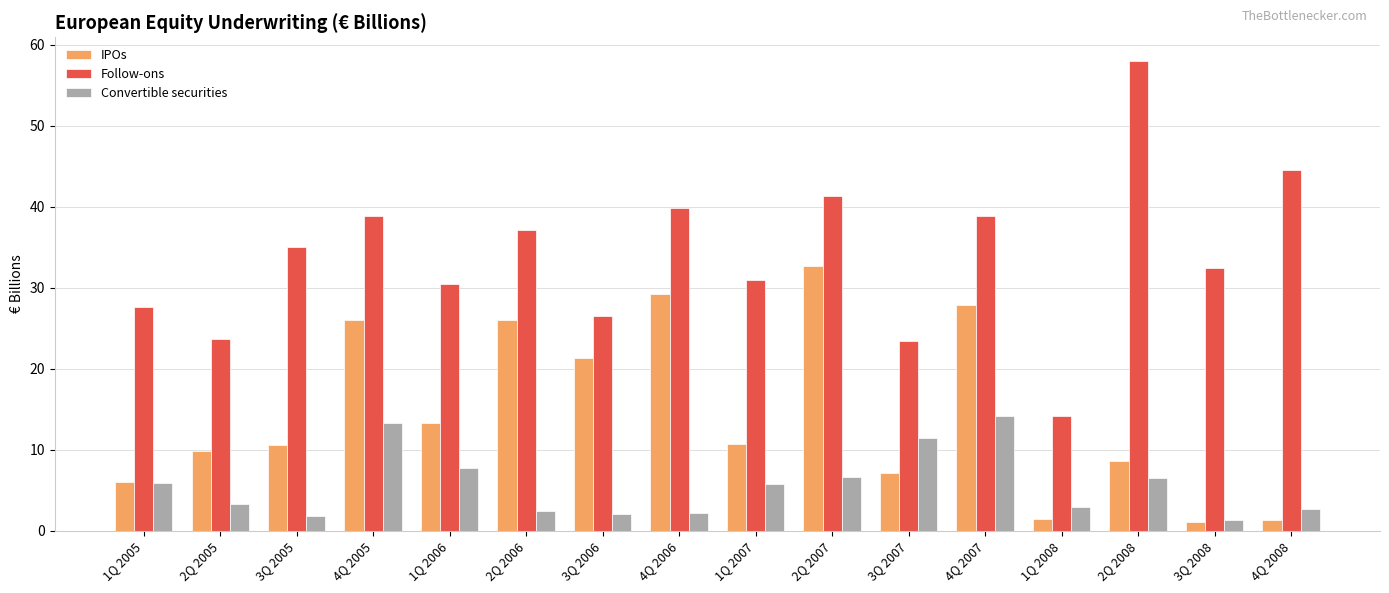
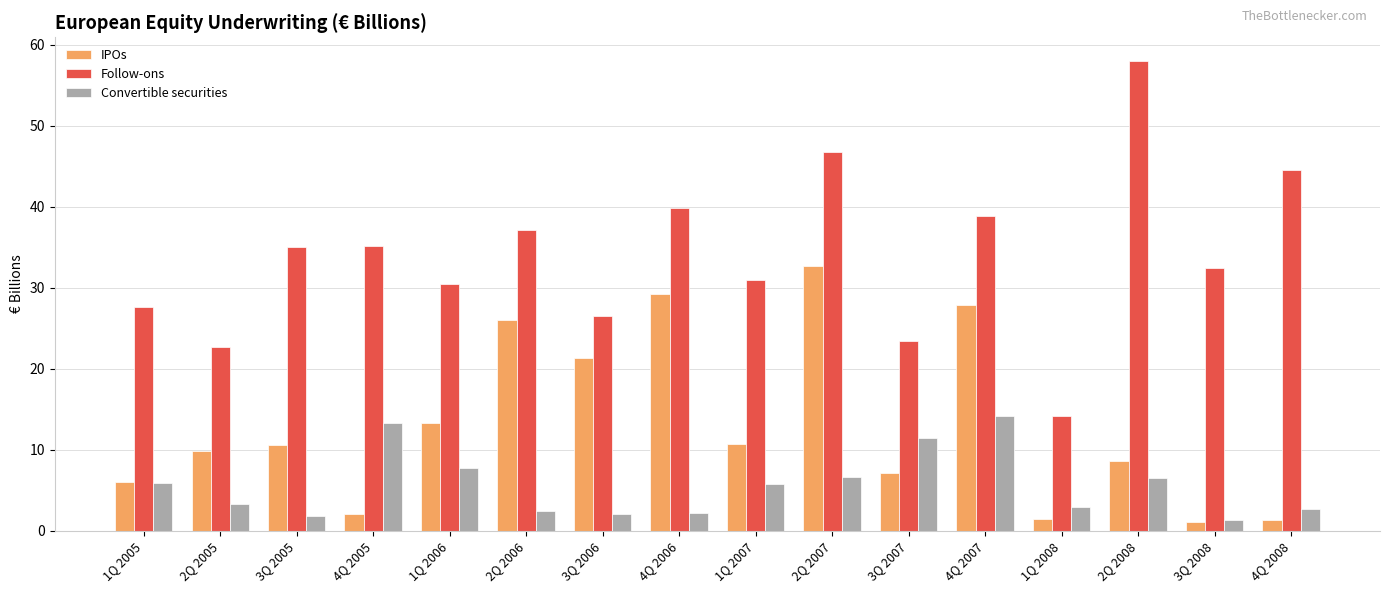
Follow-ons, 2Q 2005: 24 -> 23
IPOs, 4Q 2005: 26 -> 2
Follow-ons, 4Q 2005: 39 -> 35
Follow-ons, 2Q 2007: 41 -> 47
